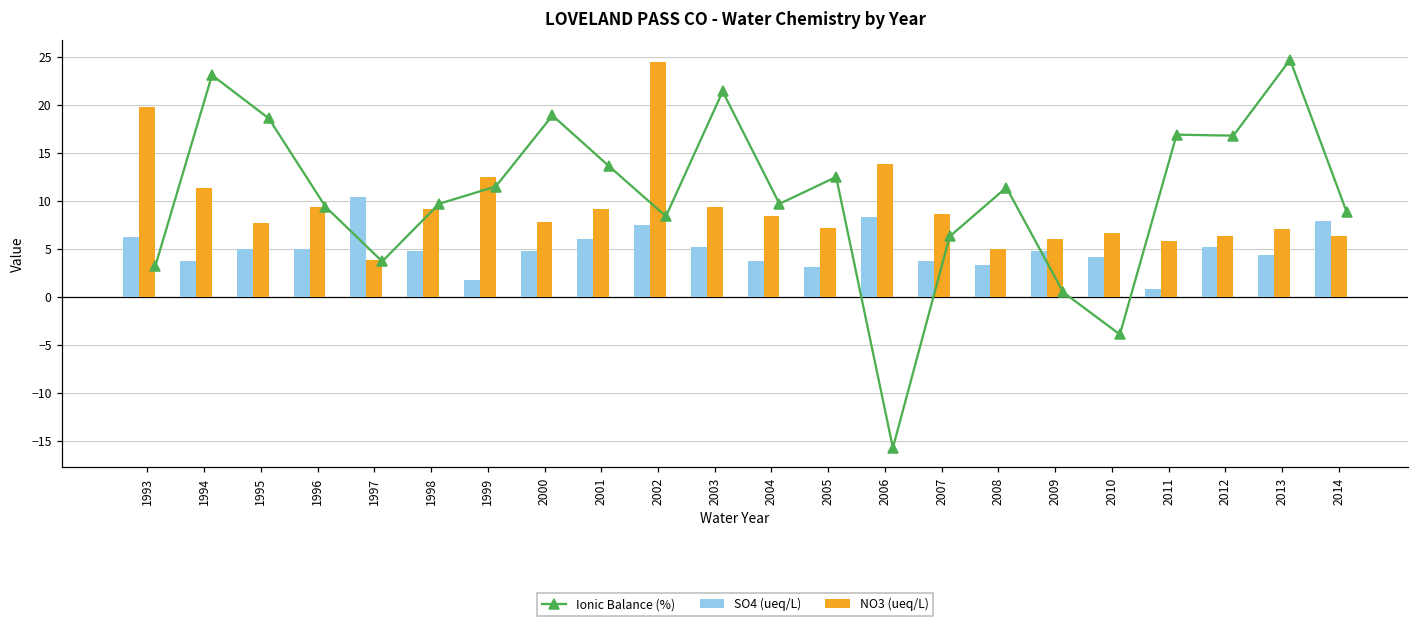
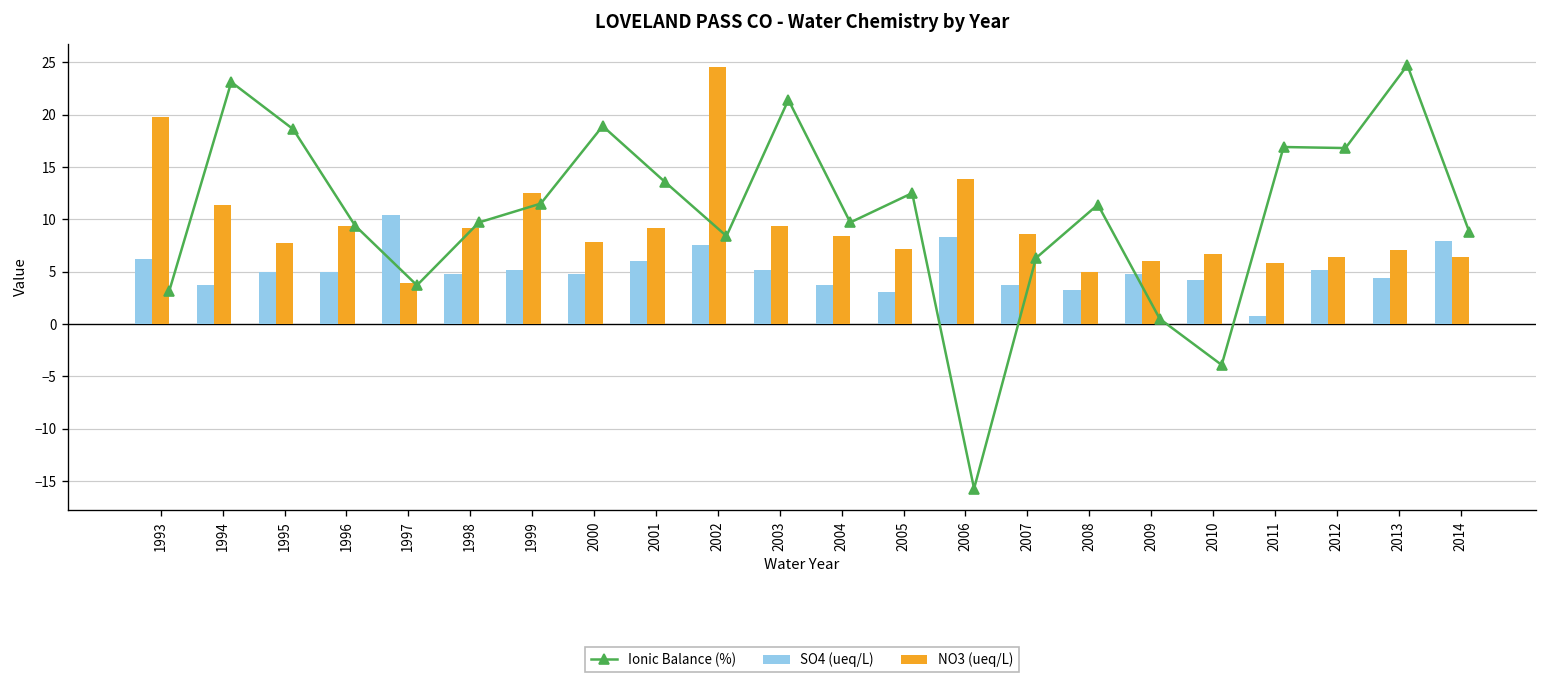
SO4 (ueq/L), 1999: 2 -> 5
